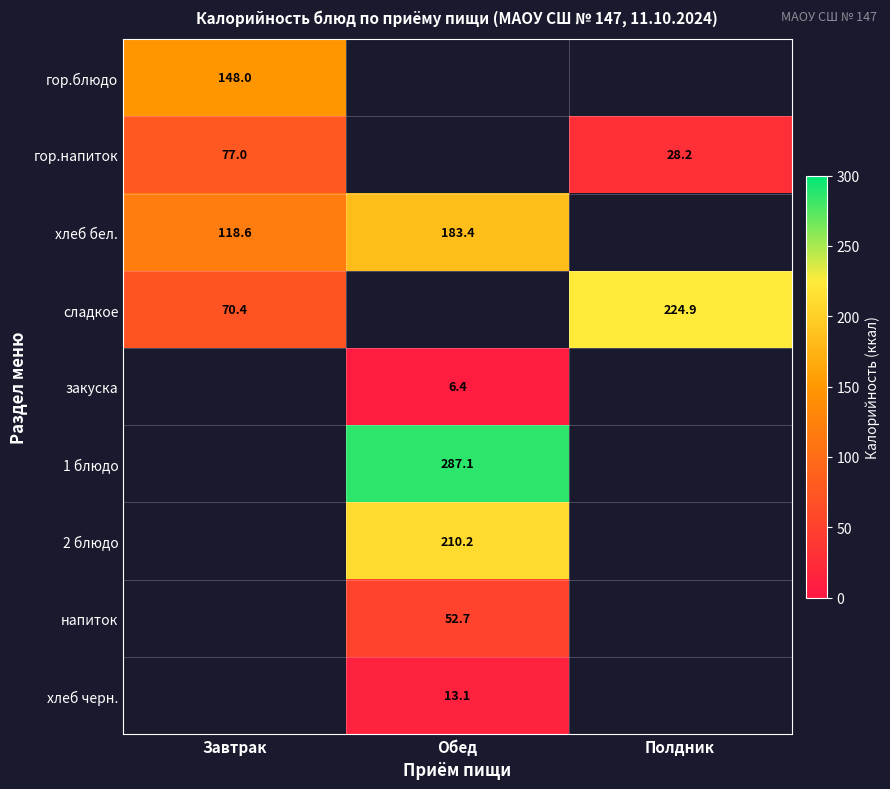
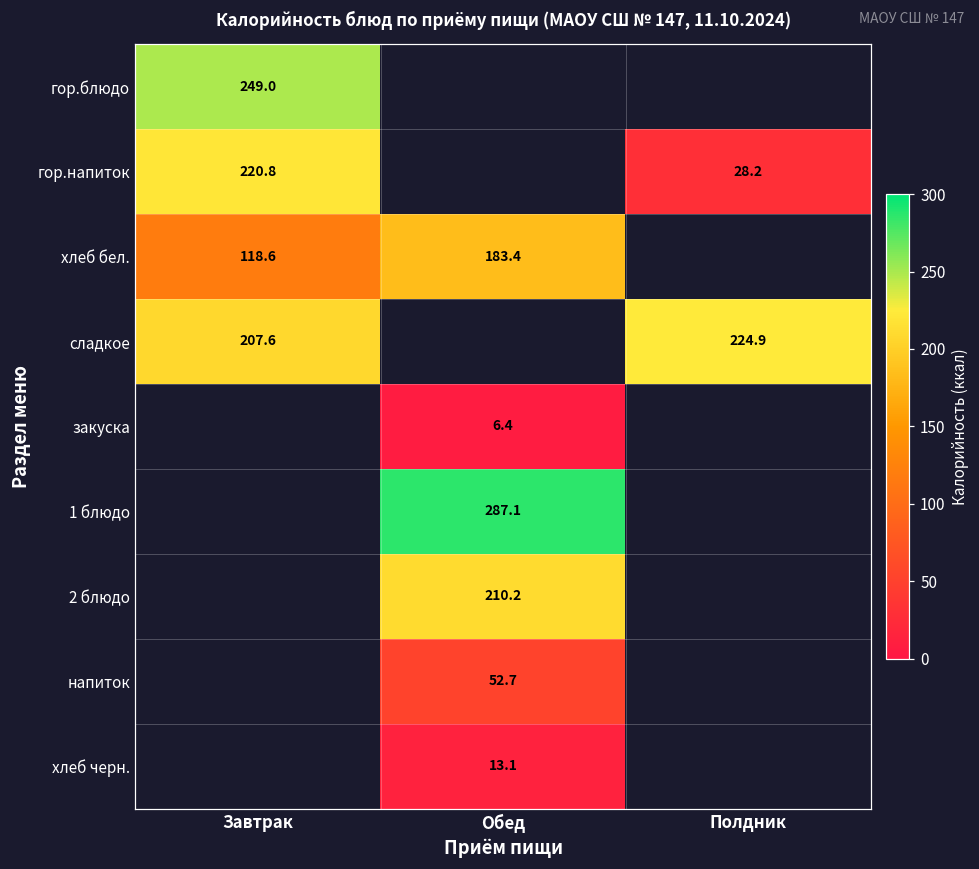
гор.блюдо, Завтрак: 148.0 -> 249.0
гор.напиток, Завтрак: 77.0 -> 220.8
сладкое, Завтрак: 70.4 -> 207.6
